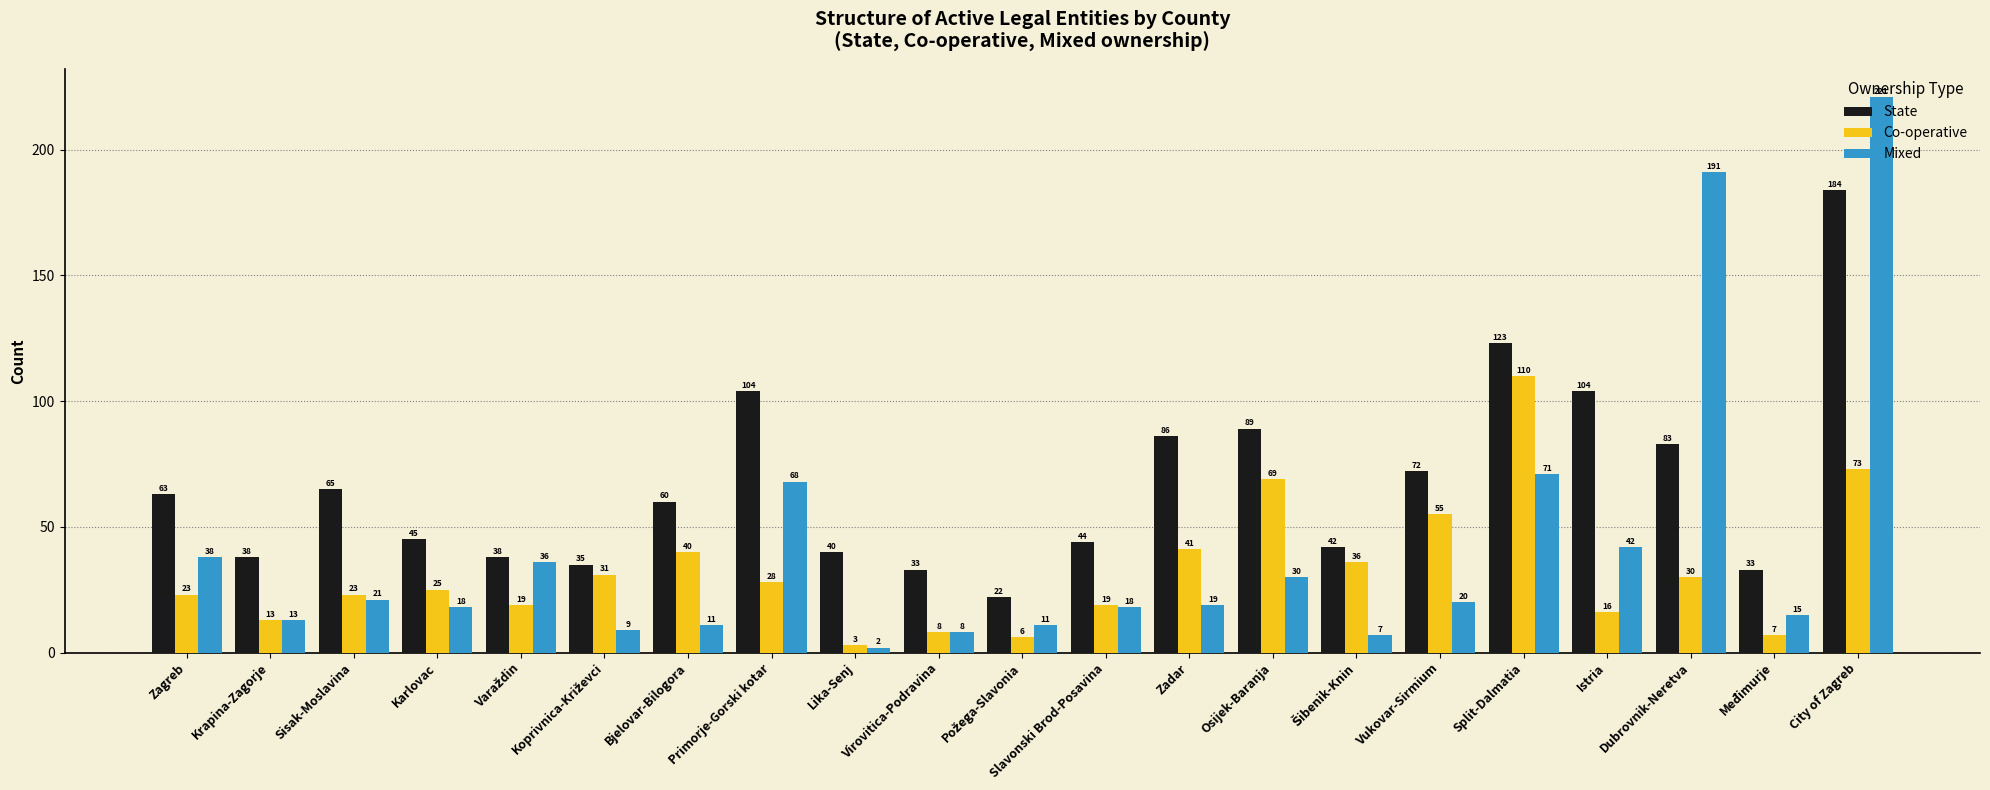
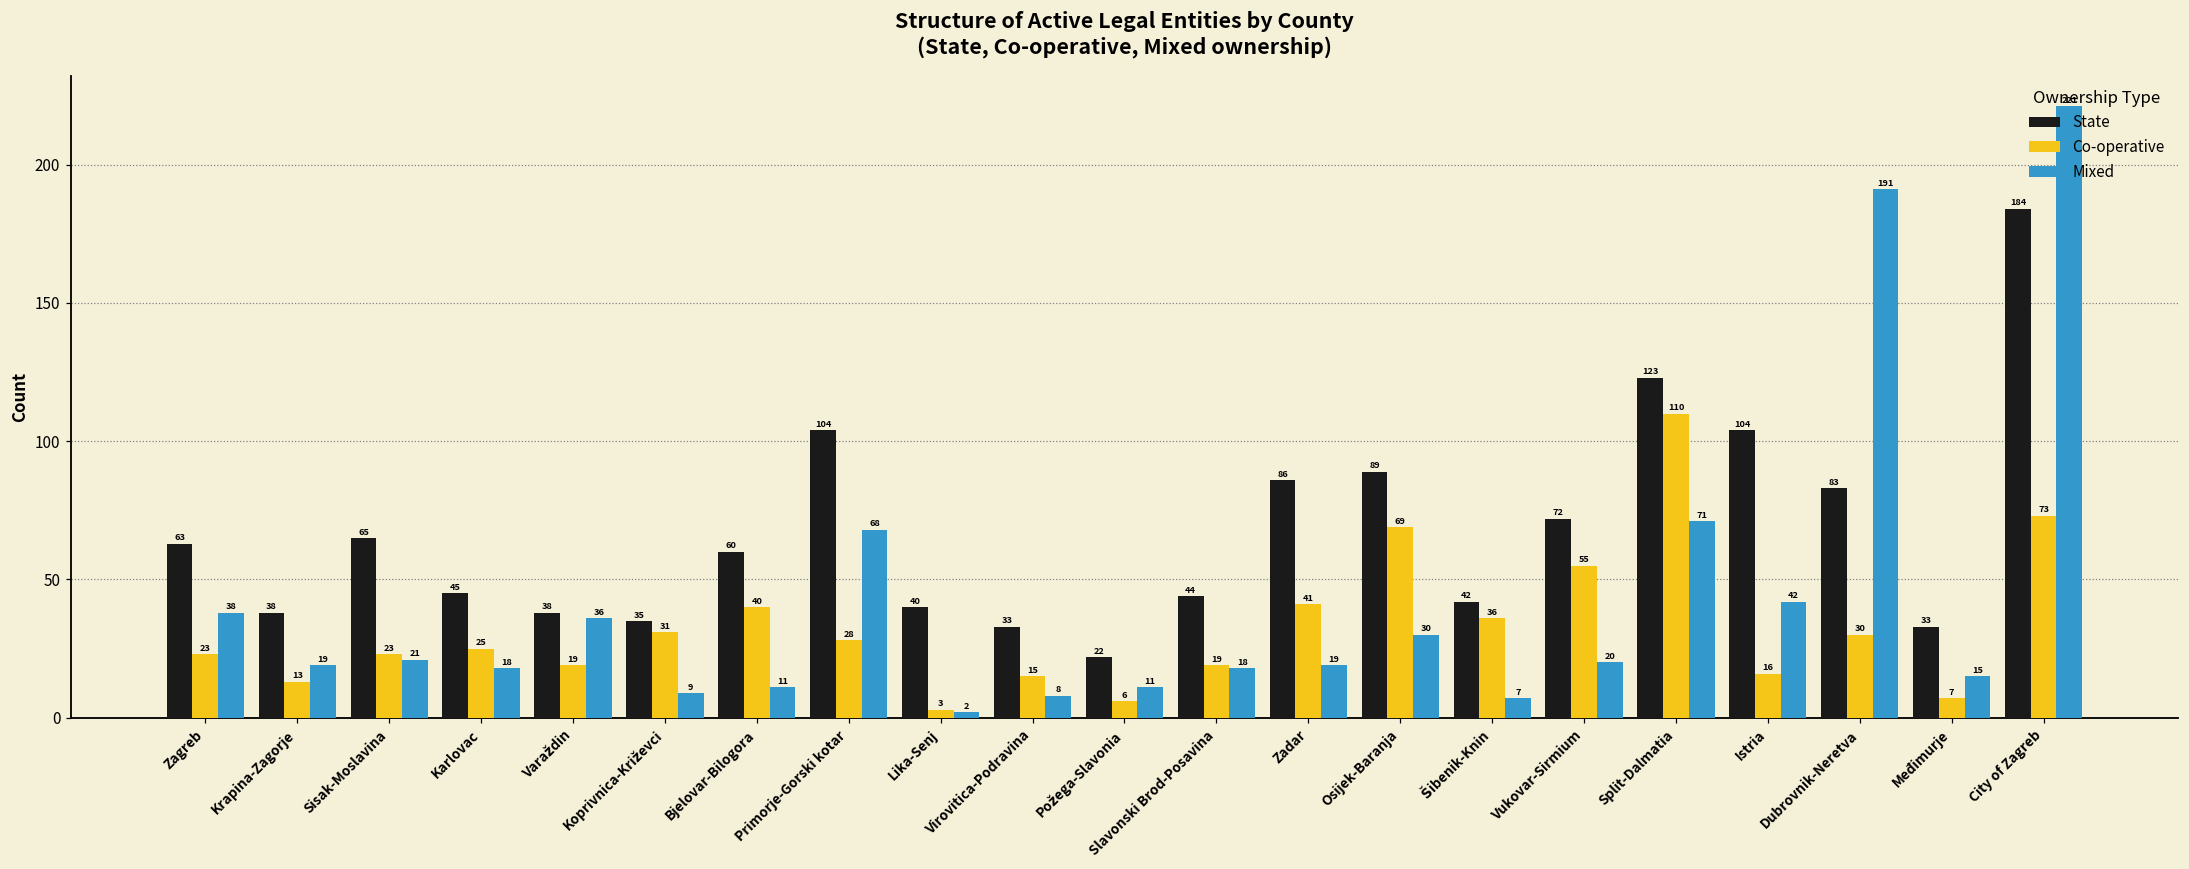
Mixed, Krapina-Zagorje: 13 -> 19
Co-operative, Virovitica-Podravina: 8 -> 15
